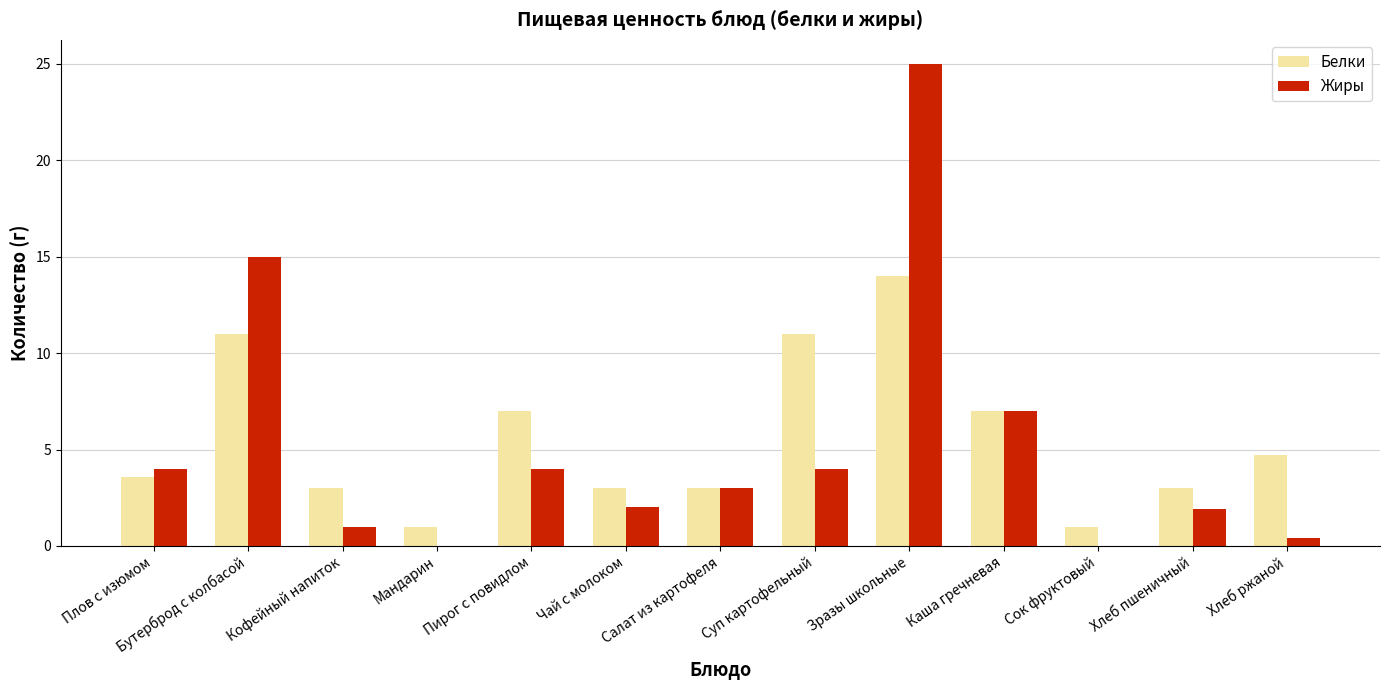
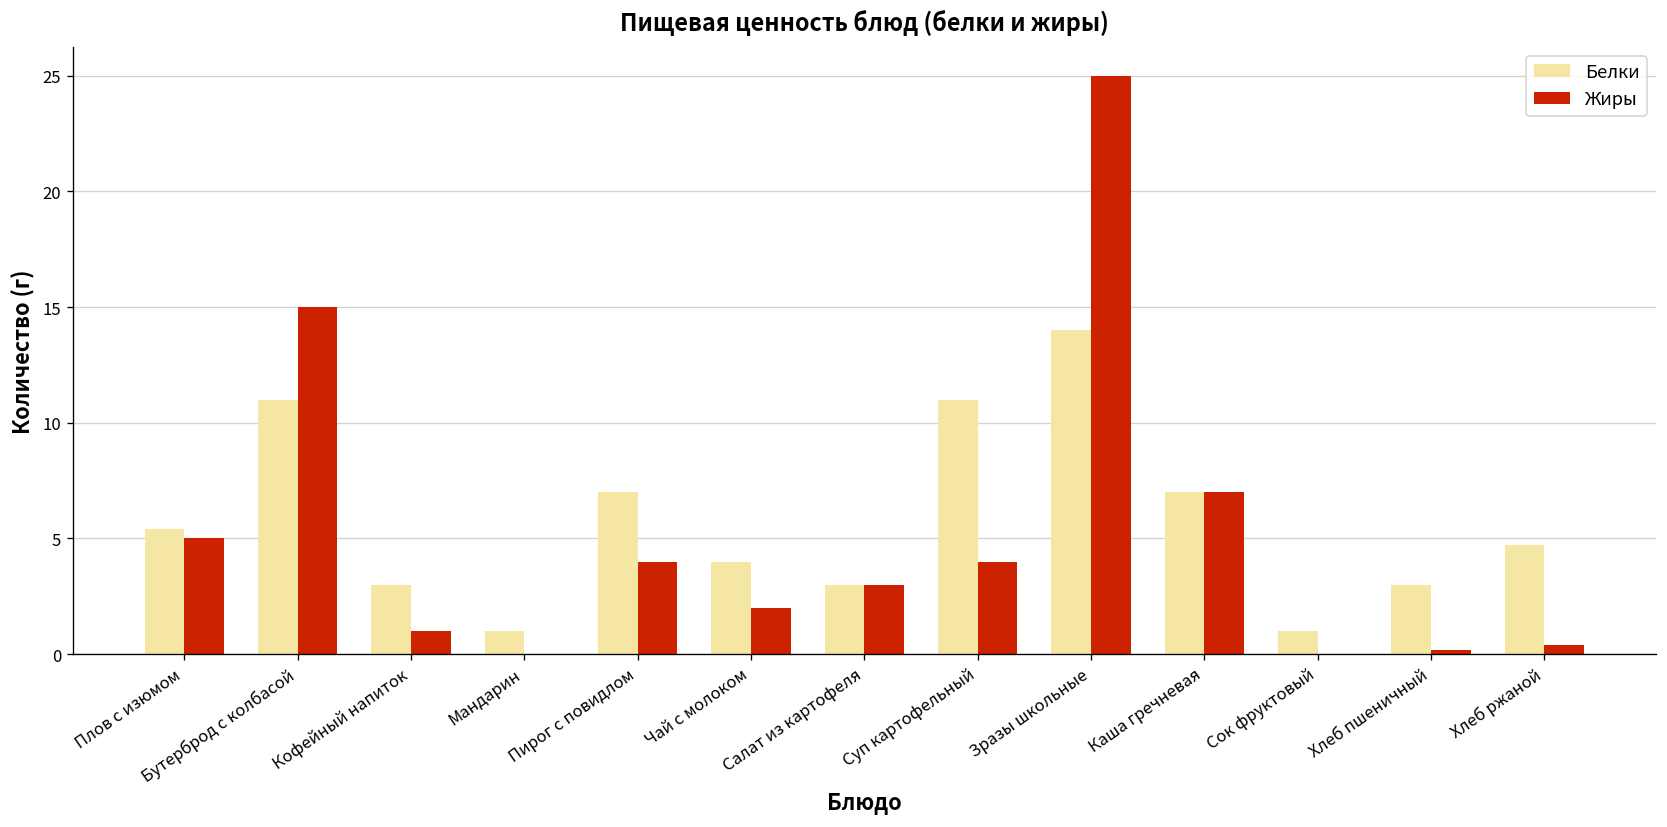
Белки, Плов с изюмом: 3.6 -> 5.4
Жиры, Плов с изюмом: 4 -> 5
Белки, Чай с молоком: 3 -> 4
Жиры, Хлеб пшеничный: 1.9 -> 0.2
